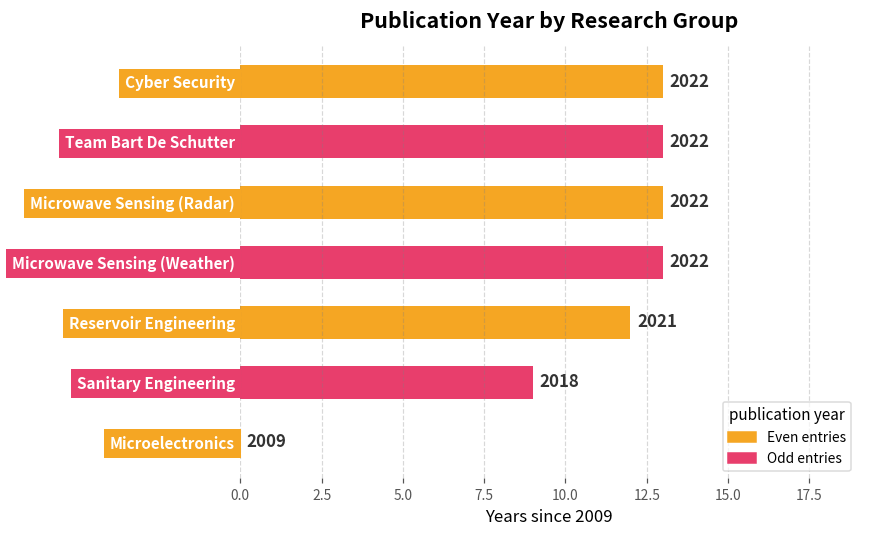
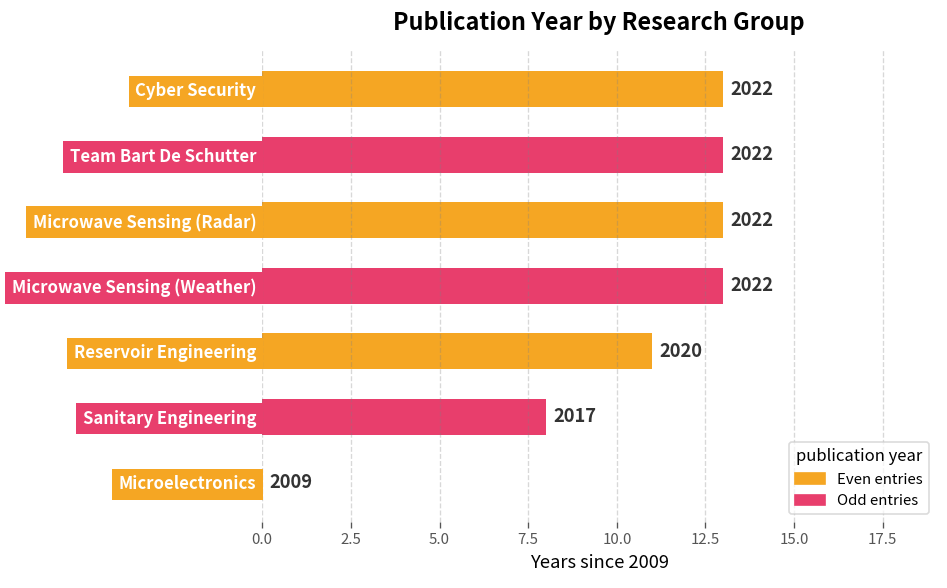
Reservoir Engineering: 2021 -> 2020
Sanitary Engineering: 2018 -> 2017
